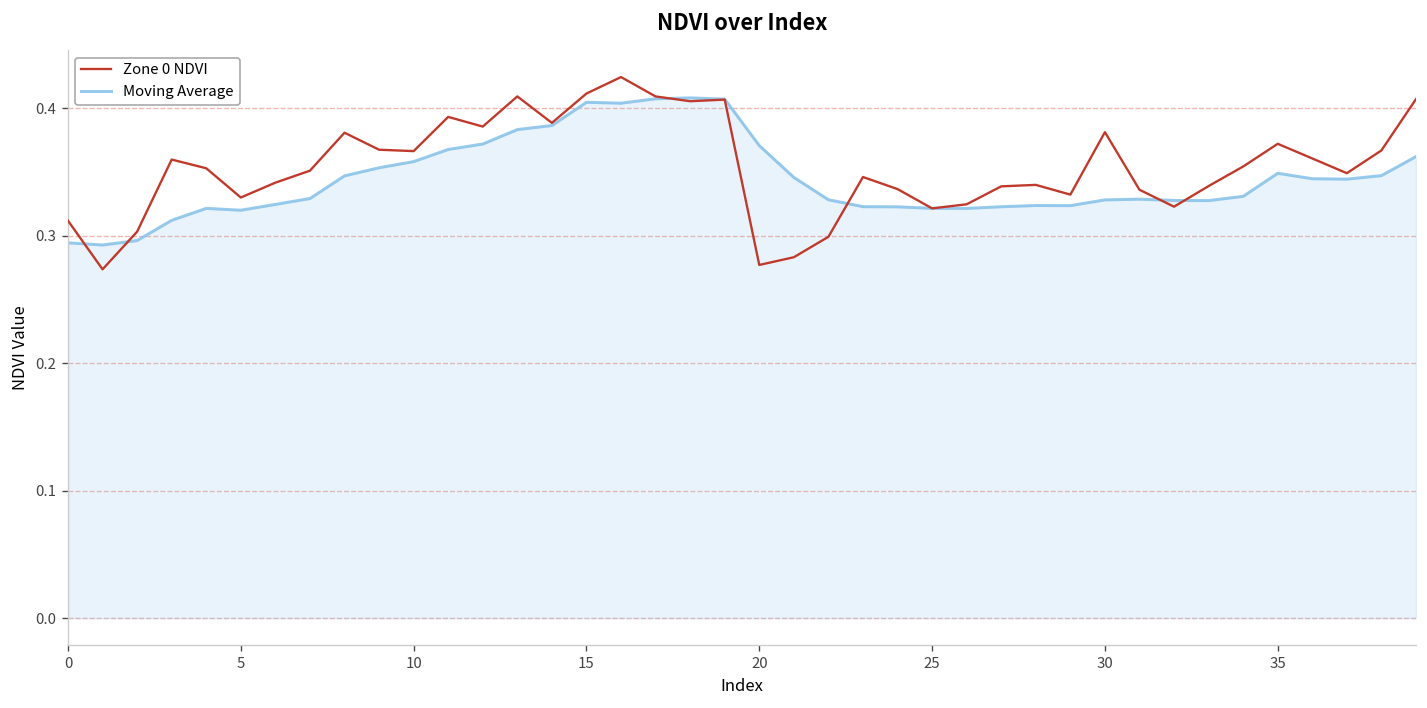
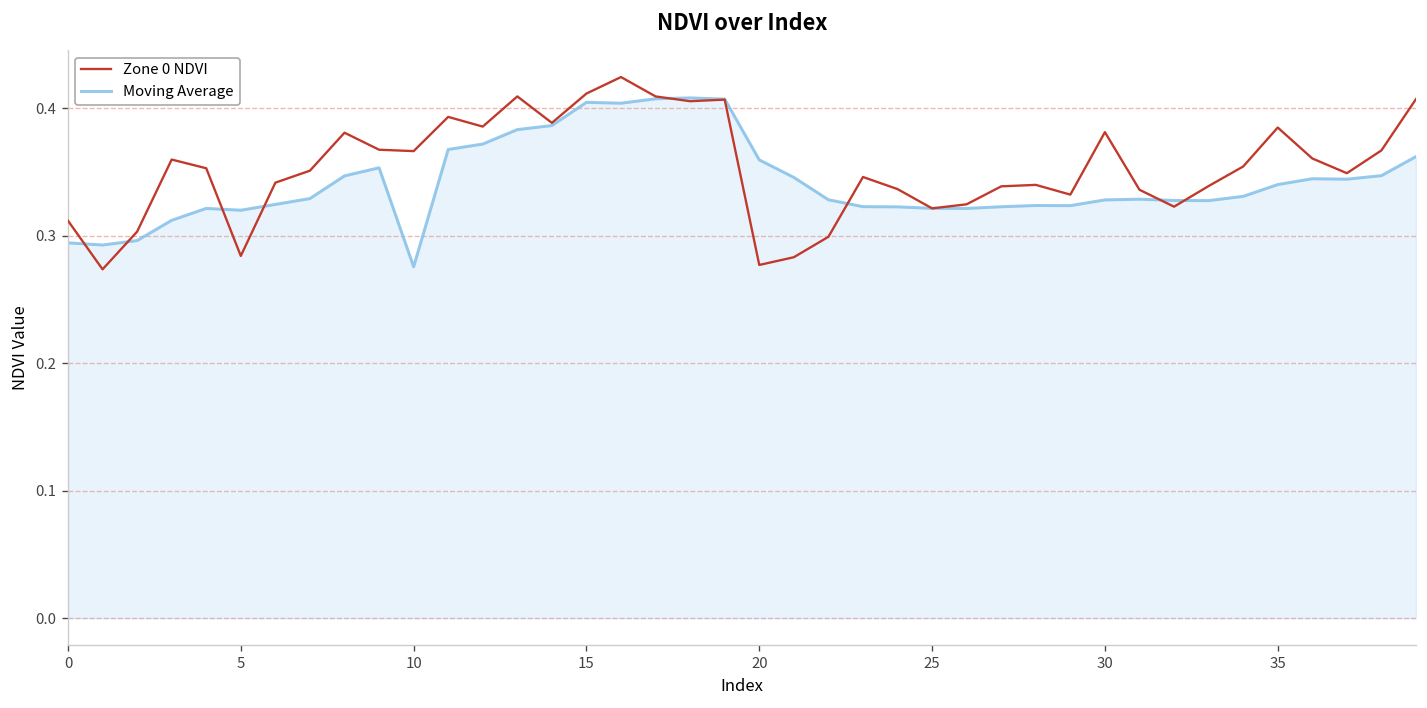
Zone 0 NDVI, 5: 0.330 -> 0.284
Moving Average, 10: 0.358 -> 0.276
Moving Average, 20: 0.371 -> 0.359
Zone 0 NDVI, 35: 0.372 -> 0.385
Moving Average, 35: 0.349 -> 0.340
